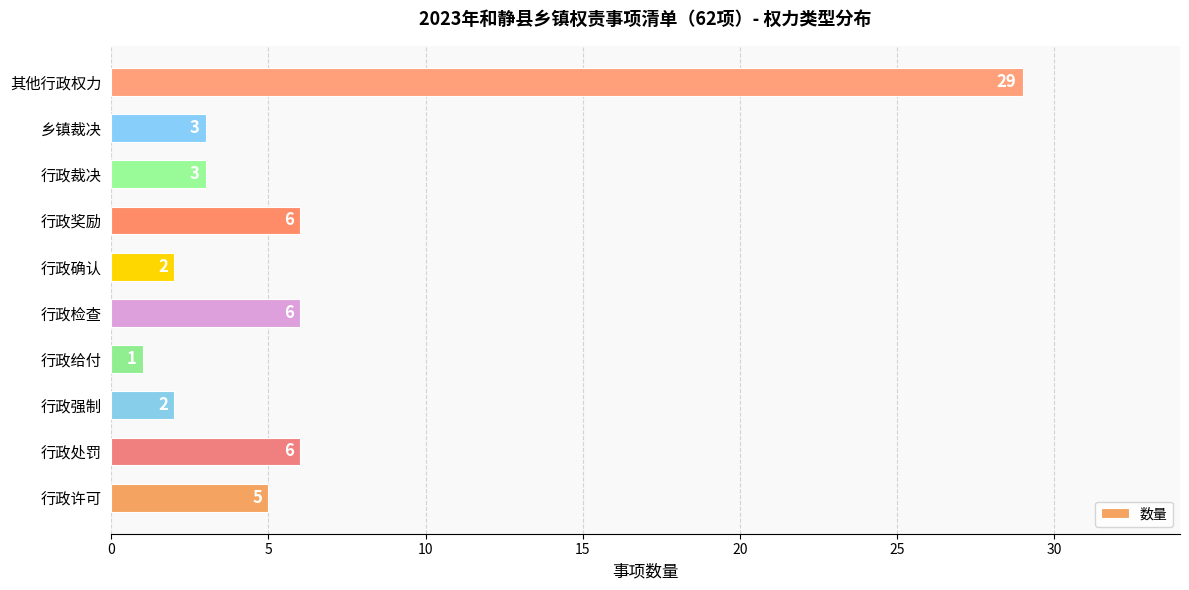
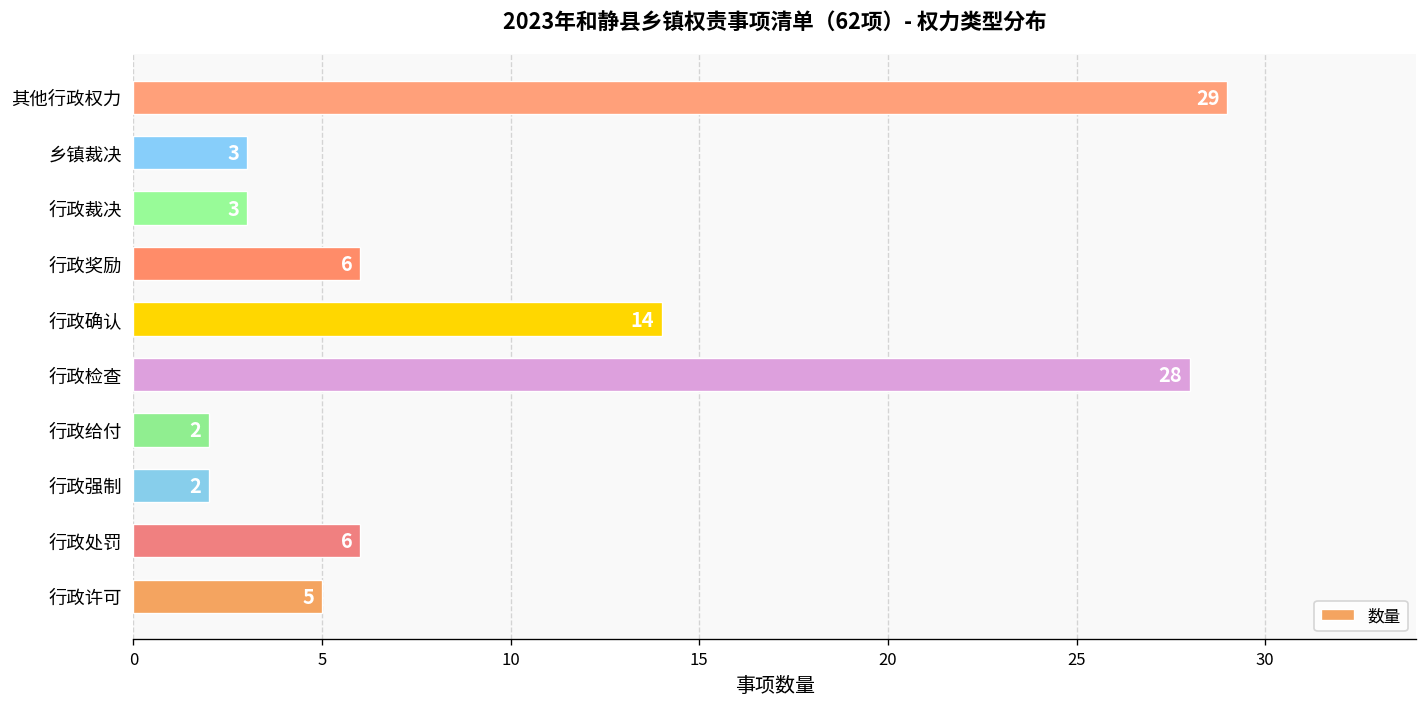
行政确认: 2 -> 14
行政检查: 6 -> 28
行政给付: 1 -> 2
